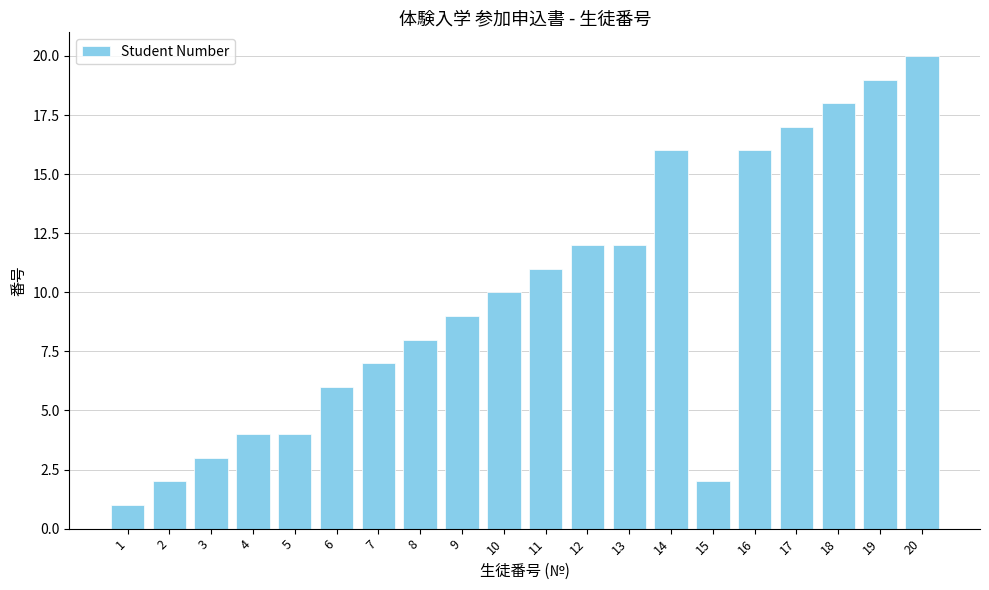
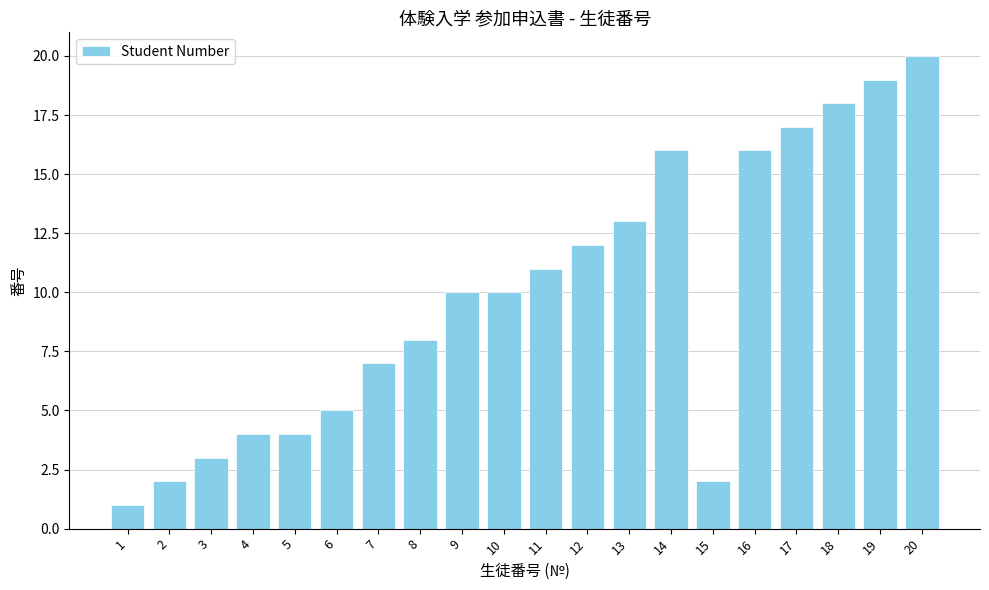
6: 6 -> 5
9: 9 -> 10
13: 12 -> 13
